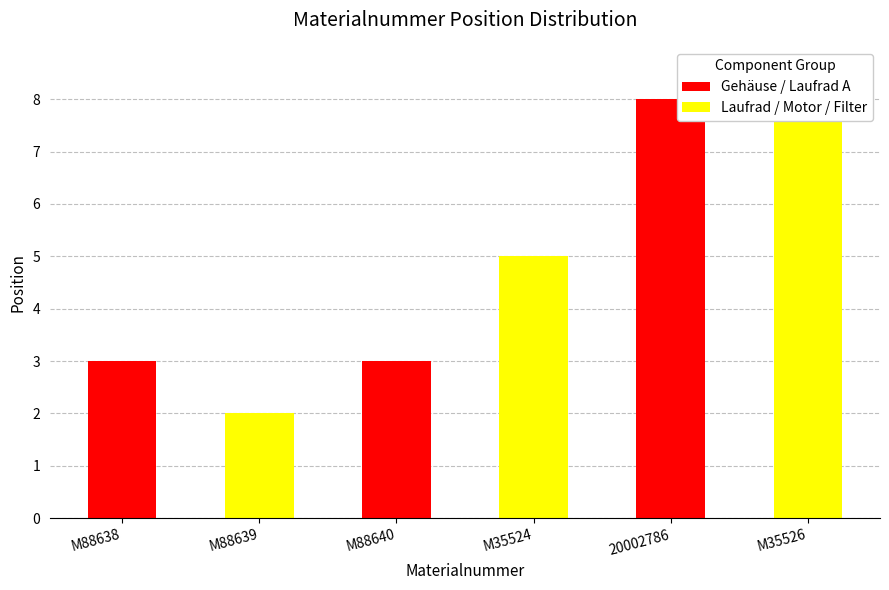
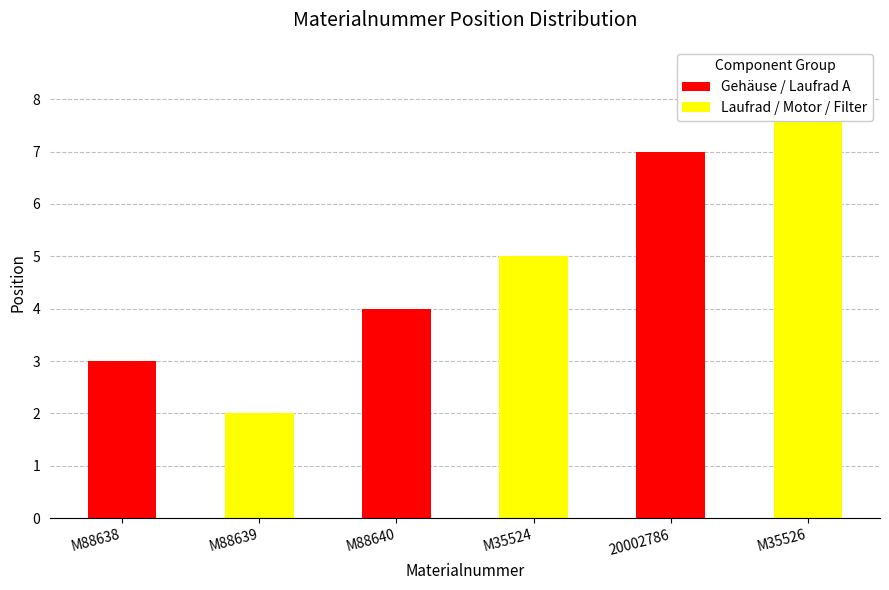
M88640: 3 -> 4
20002786: 8 -> 7
